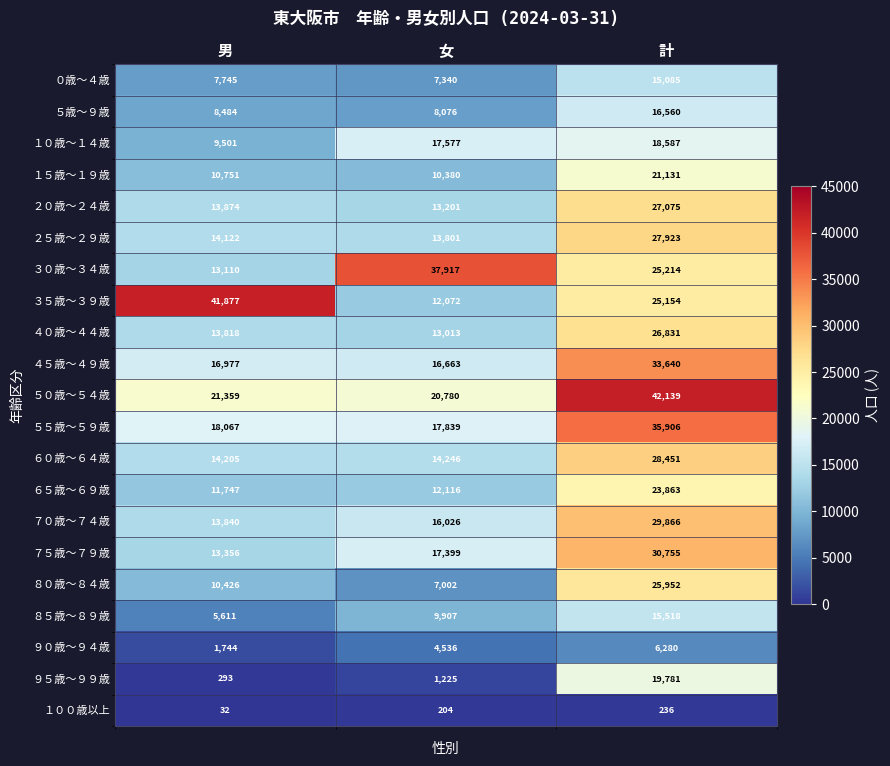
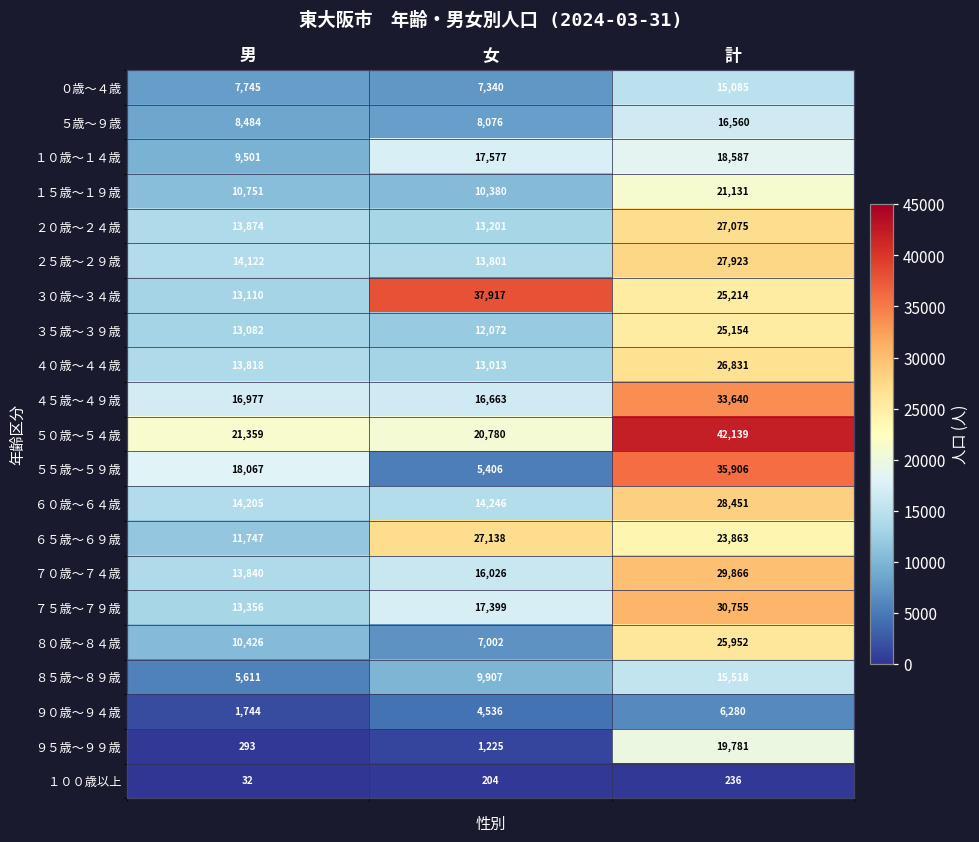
３５歳～３９歳, 男: 41,877 -> 13,082
５５歳～５９歳, 女: 17,839 -> 5,406
６５歳～６９歳, 女: 12,116 -> 27,138
